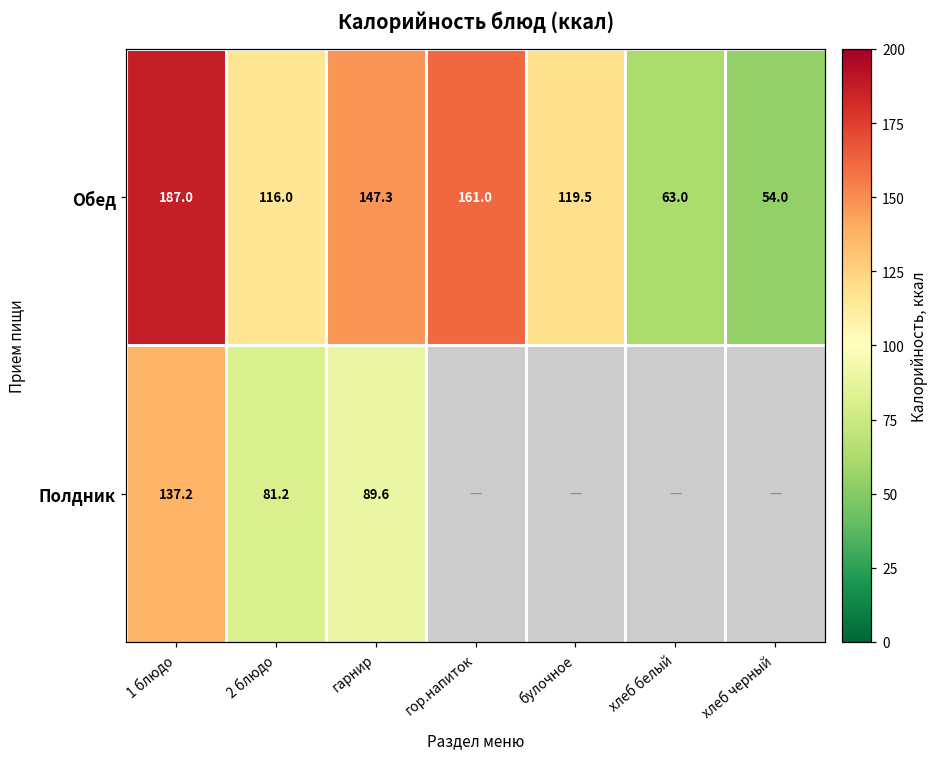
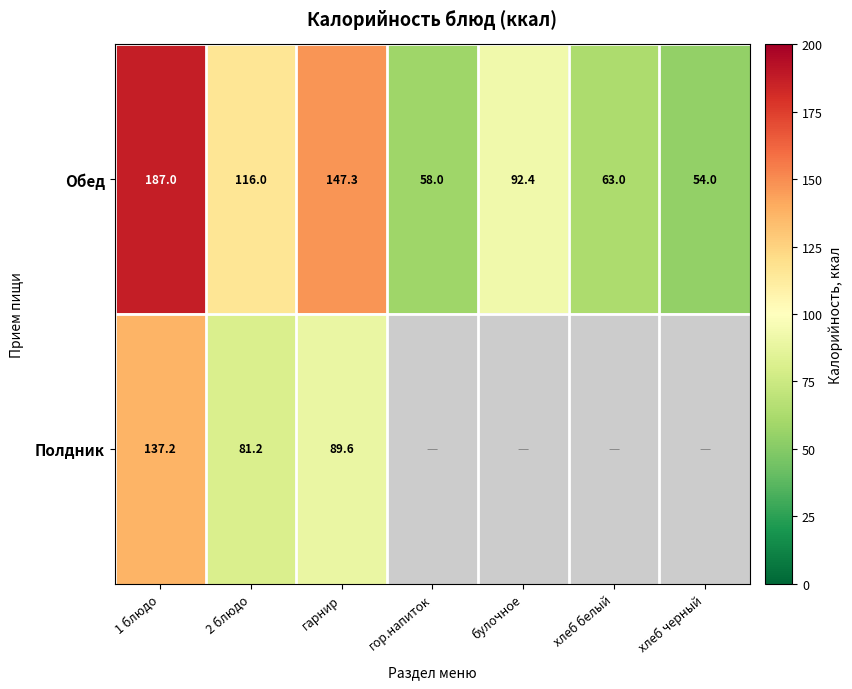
Обед, гор.напиток: 161.0 -> 58.0
Обед, булочное: 119.5 -> 92.4
